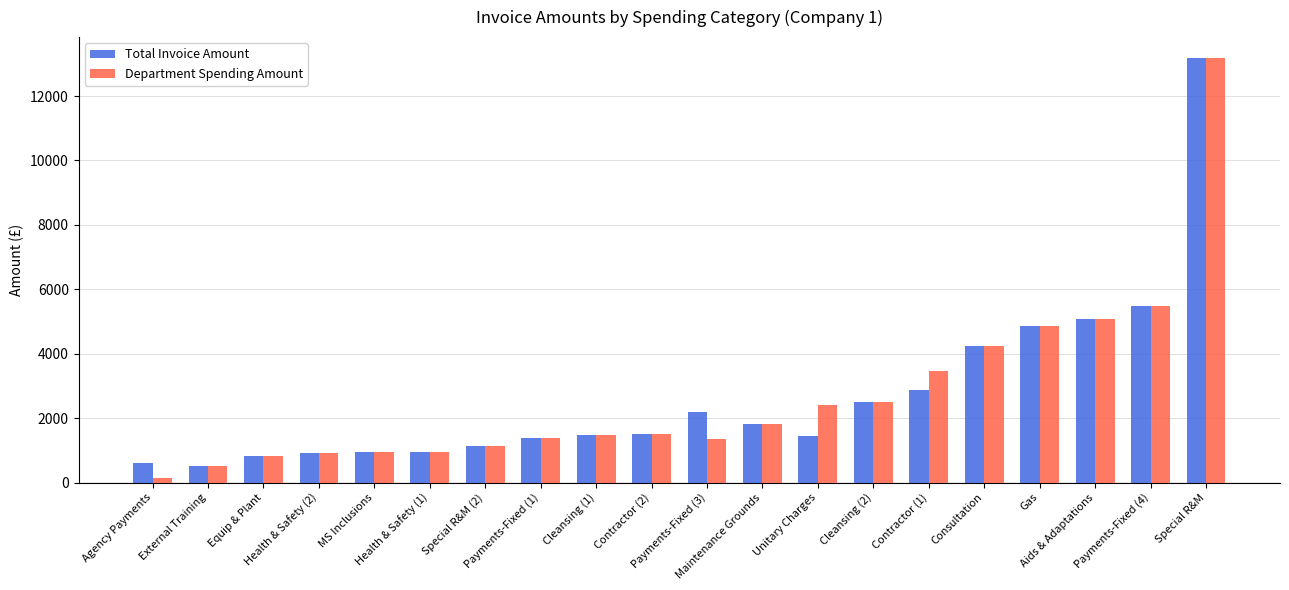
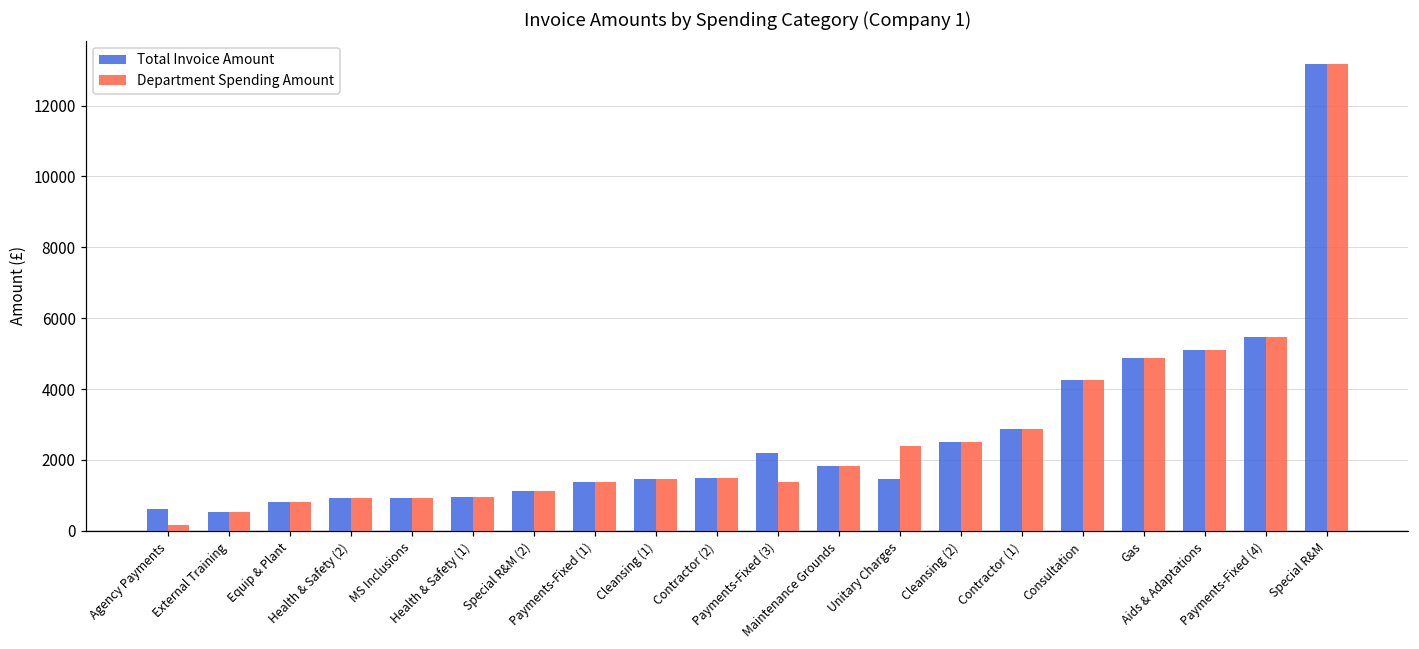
Department Spending Amount, Contractor (1): 3500 -> 2900
